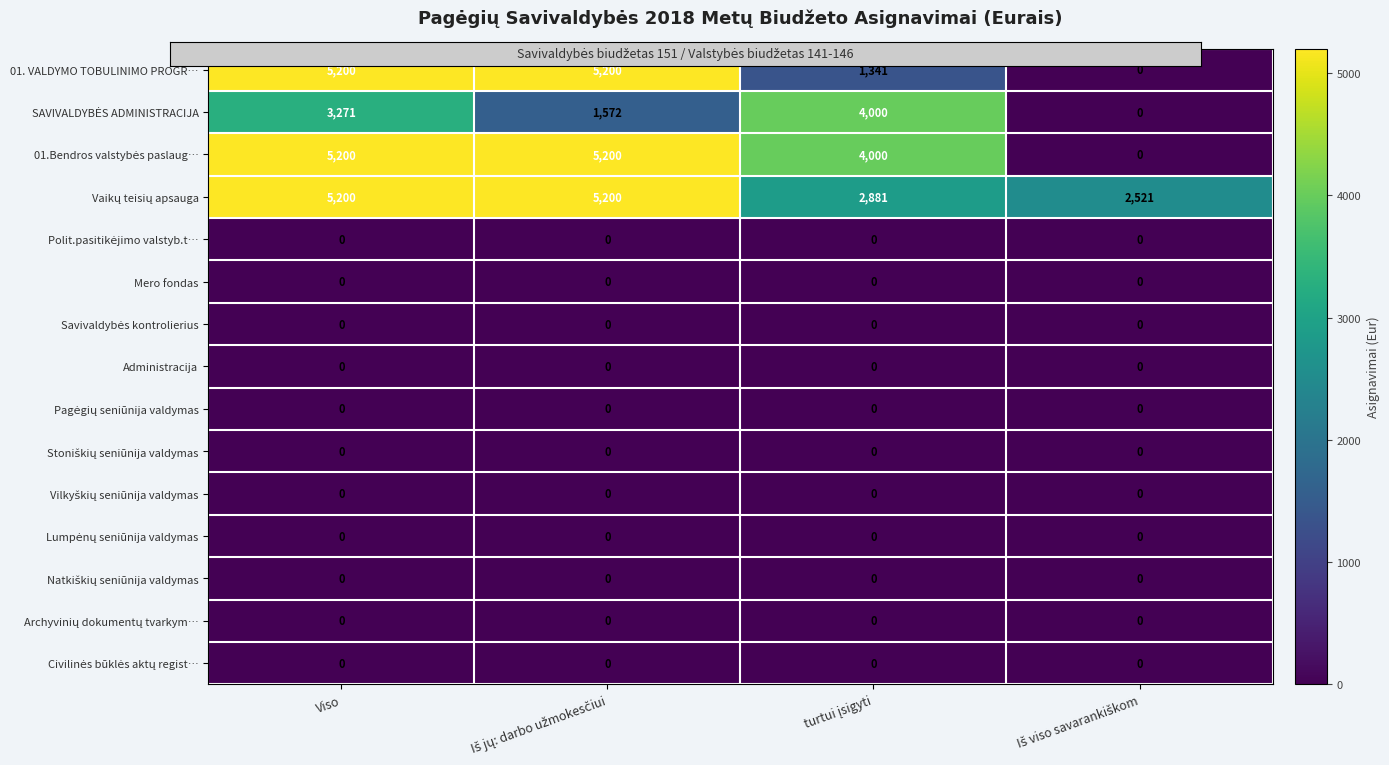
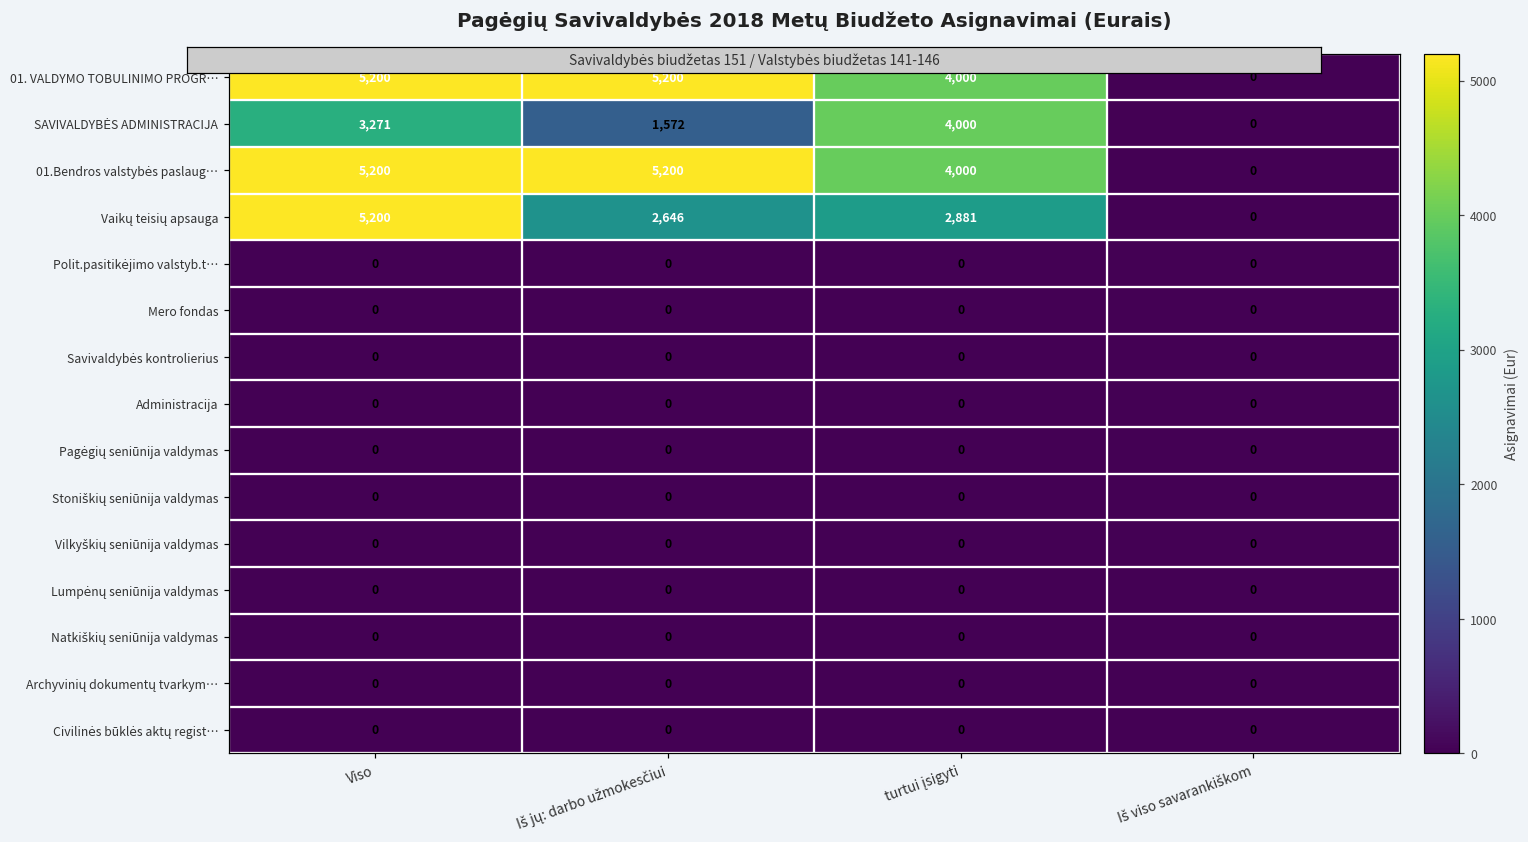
01. VALDYMO TOBULINIMO PROGR…, turtui įsigyti: 1,341 -> 4,000
Vaikų teisių apsauga, Iš jų: darbo užmokesčiui: 5,200 -> 2,646
Vaikų teisių apsauga, Iš viso savarankiškom: 2,521 -> 0
